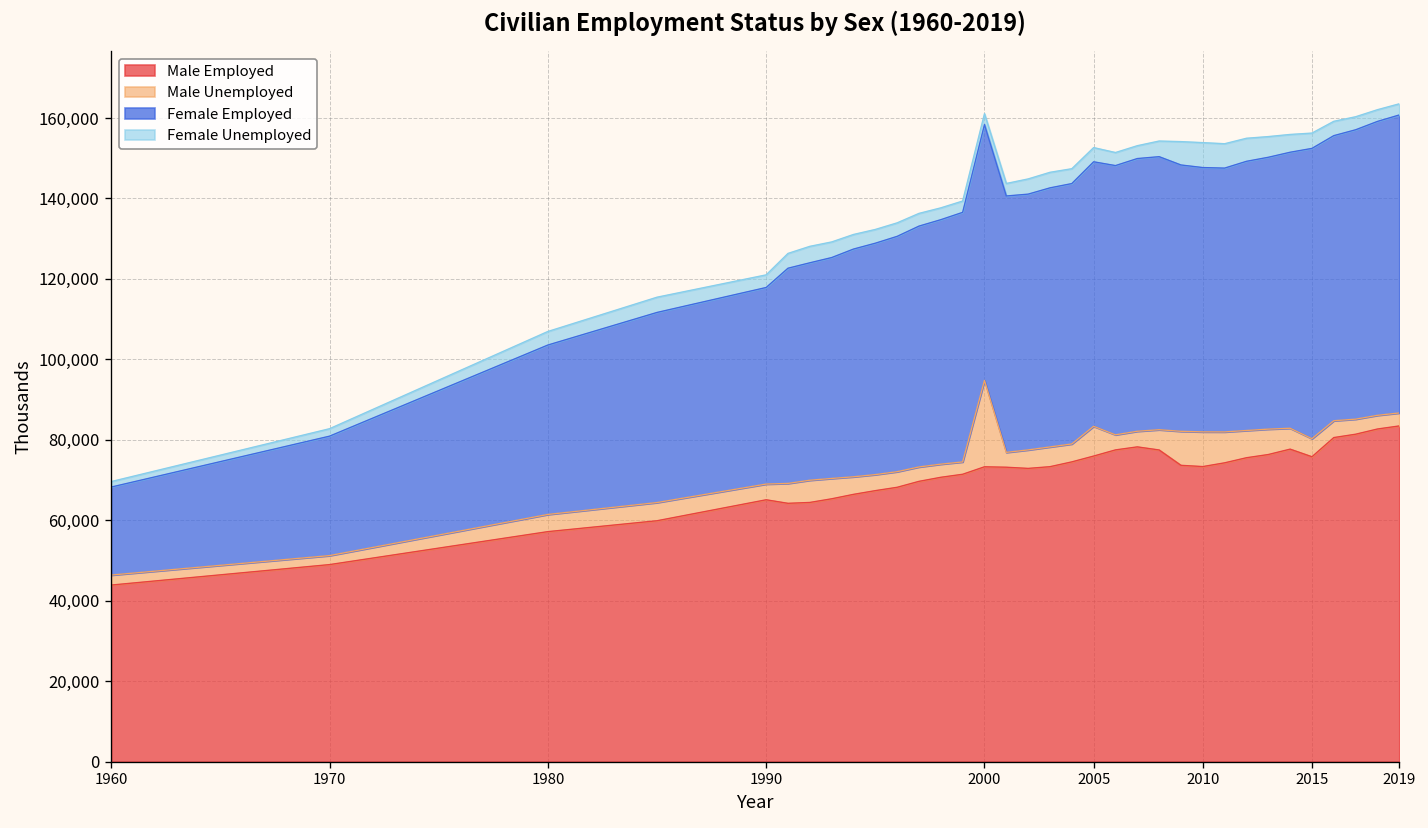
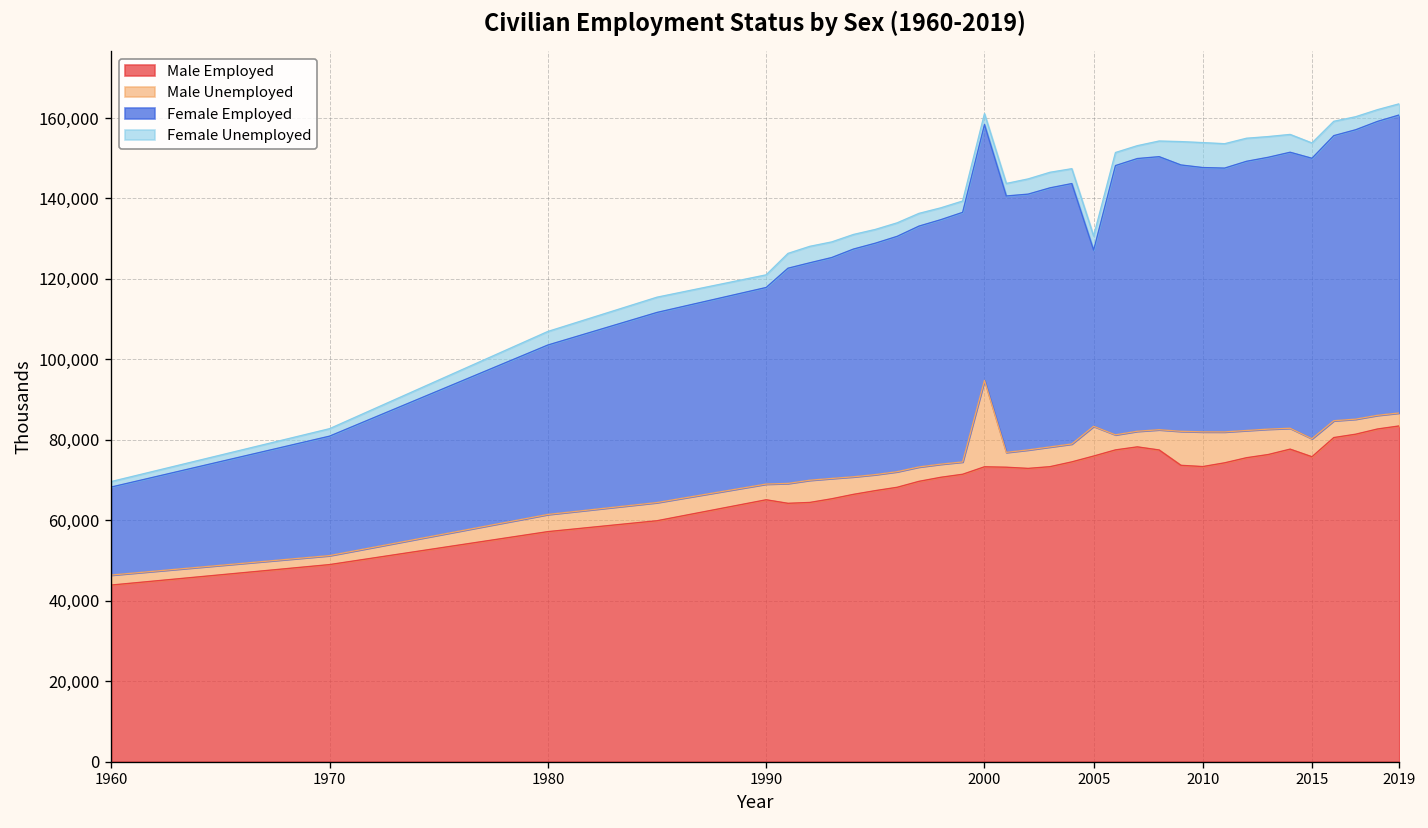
Female Employed, 2005: 66,000 -> 44,000
Female Employed, 2015: 72,000 -> 70,000
